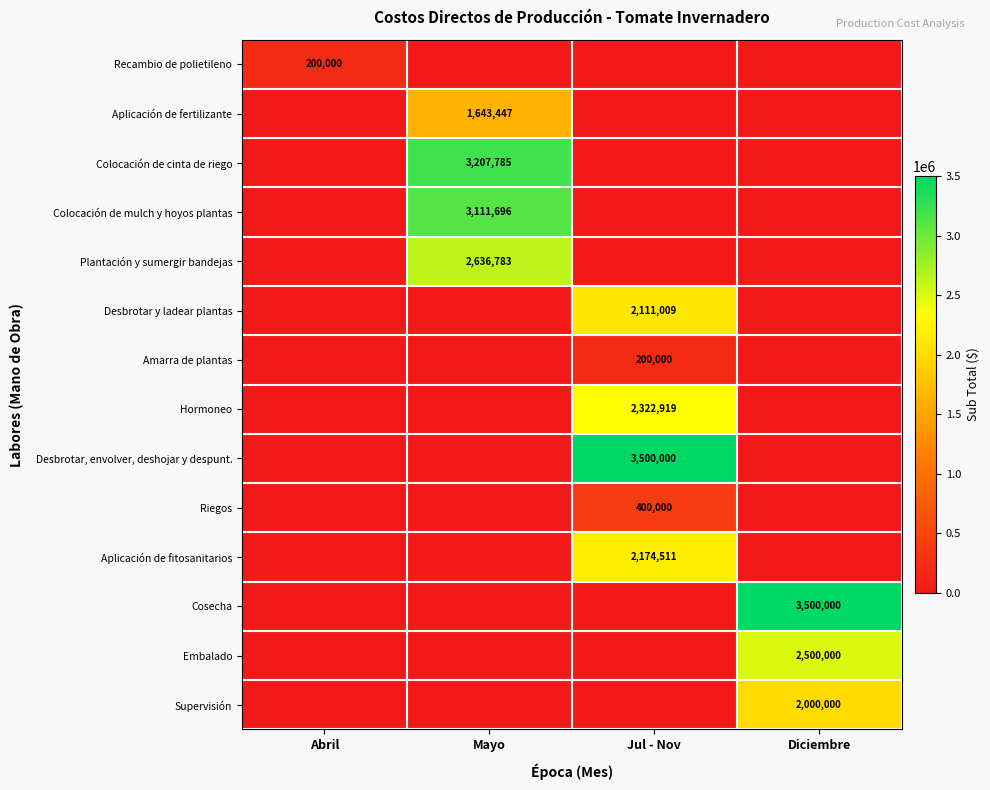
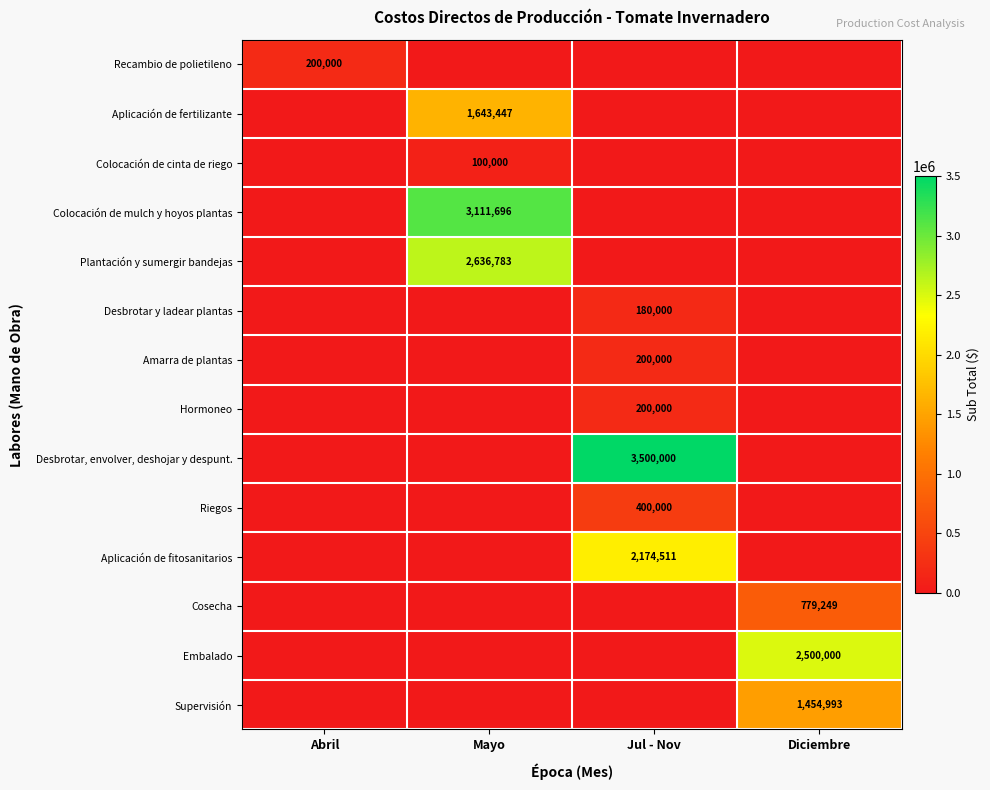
Colocación de cinta de riego, Mayo: 3,207,785 -> 100,000
Desbrotar y ladear plantas, Jul - Nov: 2,111,009 -> 180,000
Hormoneo, Jul - Nov: 2,322,919 -> 200,000
Cosecha, Diciembre: 3,500,000 -> 779,249
Supervisión, Diciembre: 2,000,000 -> 1,454,993
